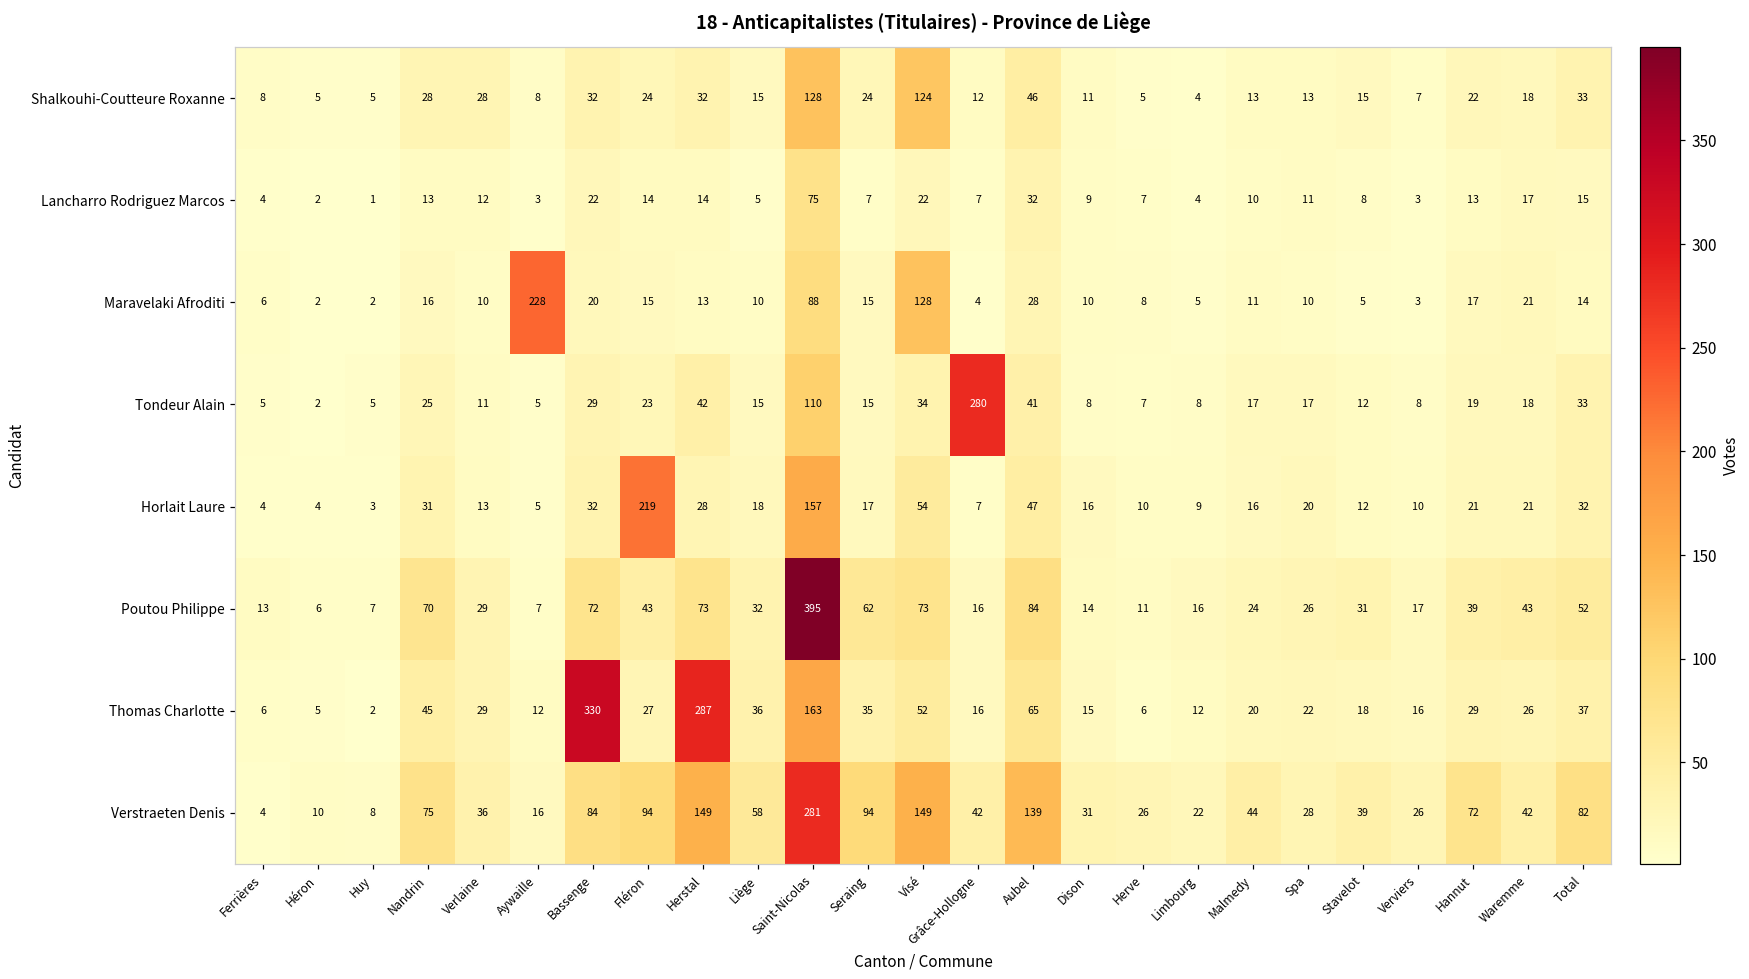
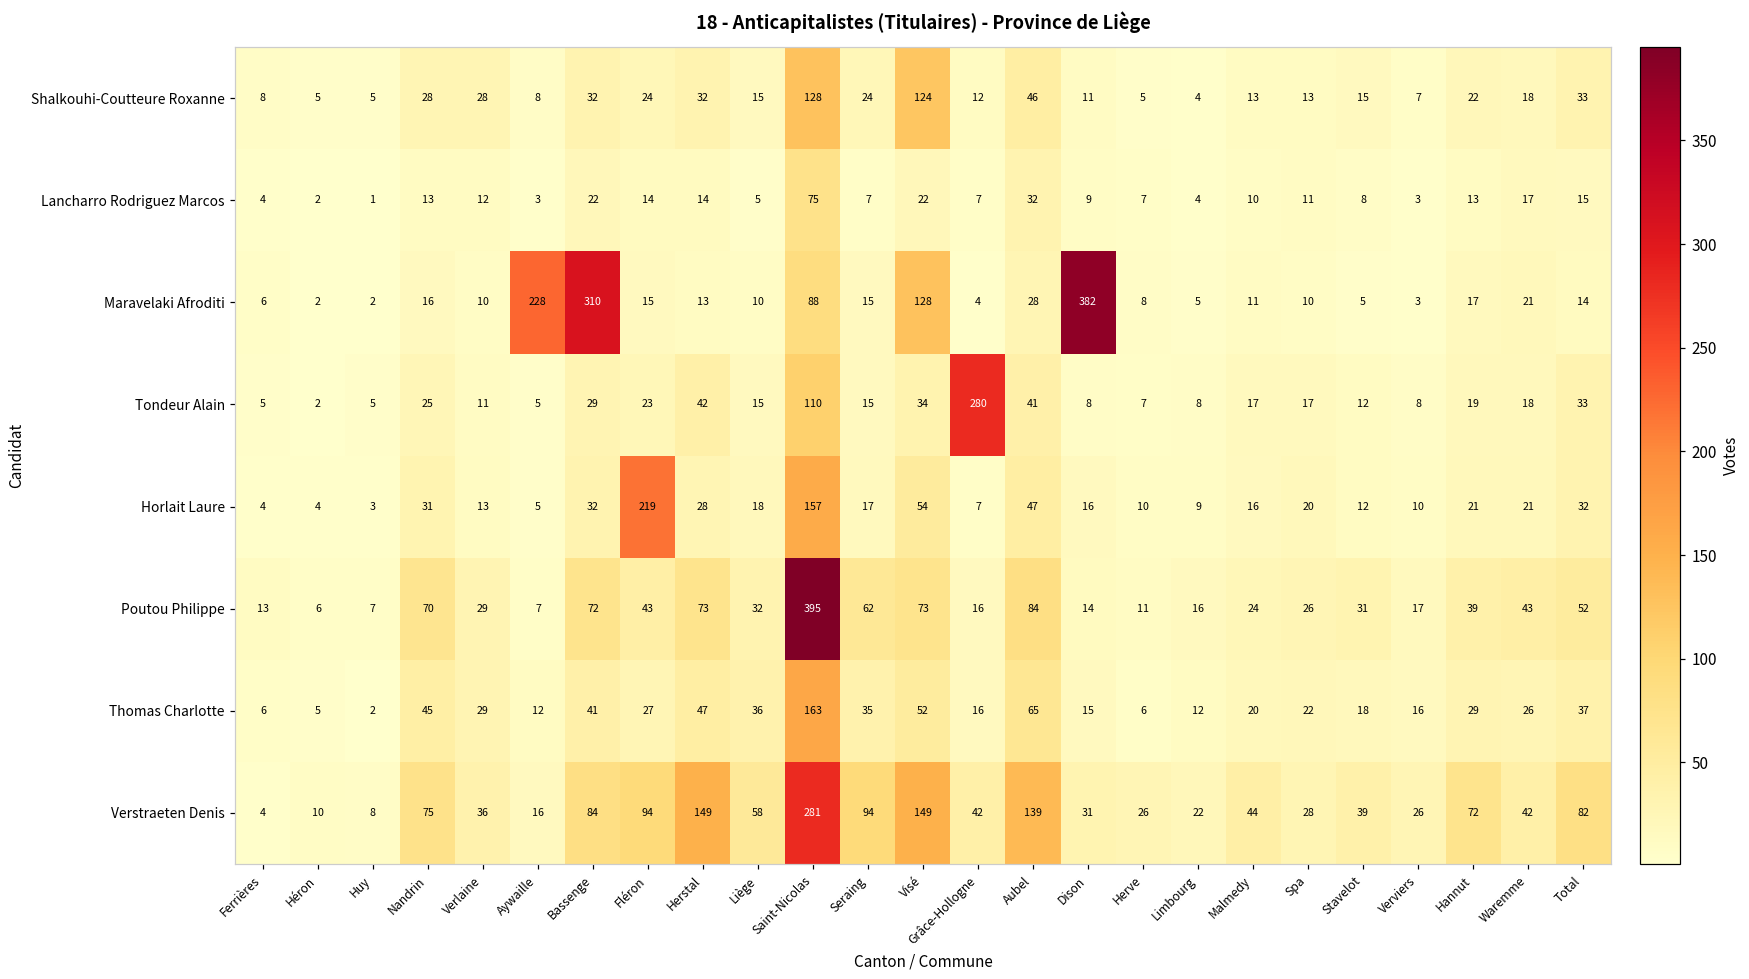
Maravelaki Afroditi, Bassenge: 20 -> 310
Maravelaki Afroditi, Dison: 10 -> 382
Thomas Charlotte, Bassenge: 330 -> 41
Thomas Charlotte, Herstal: 287 -> 47
